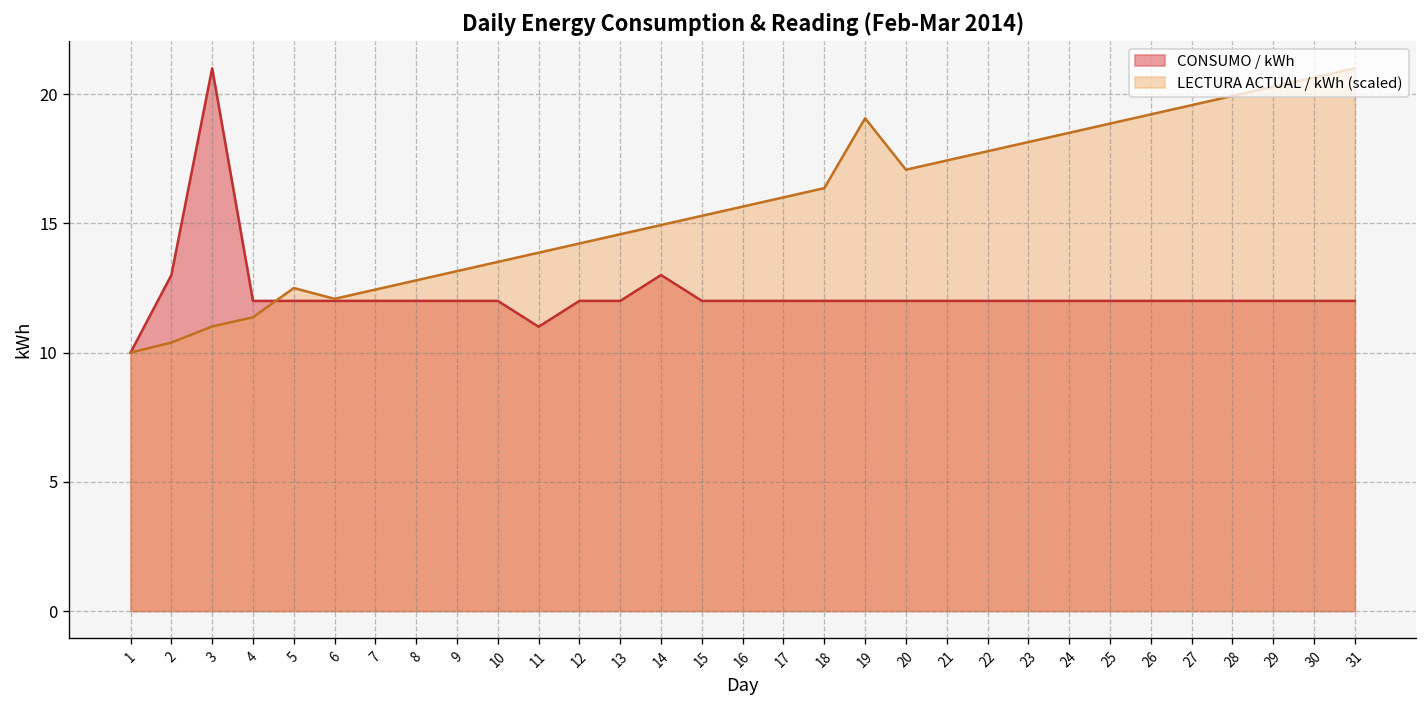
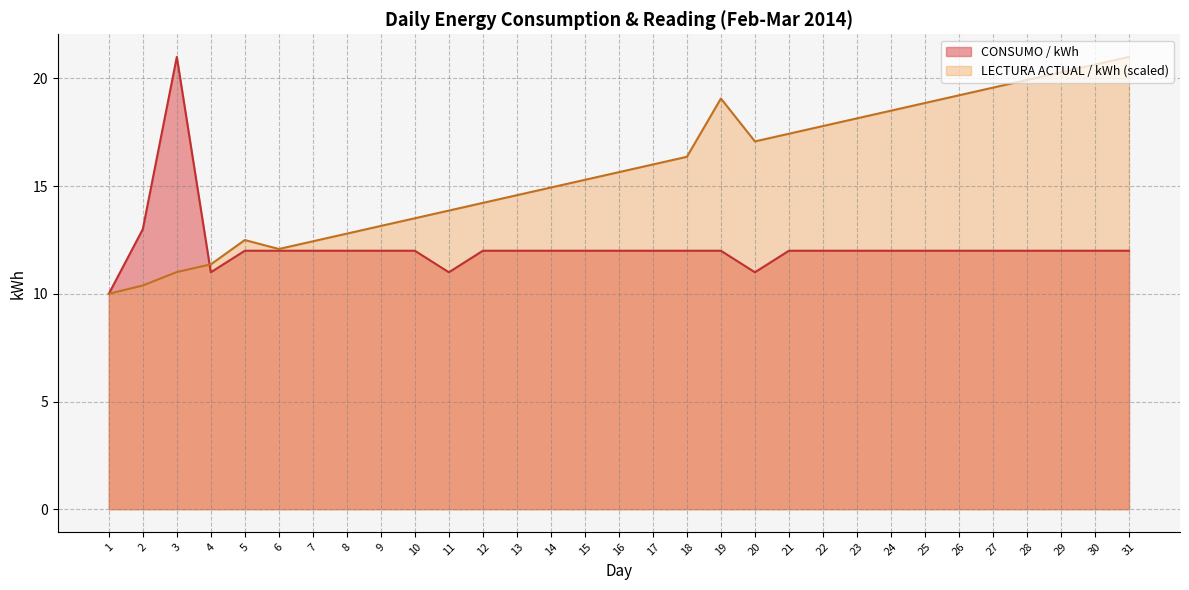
CONSUMO / kWh, 4: 12 -> 11
CONSUMO / kWh, 14: 13 -> 12
CONSUMO / kWh, 20: 12 -> 11
